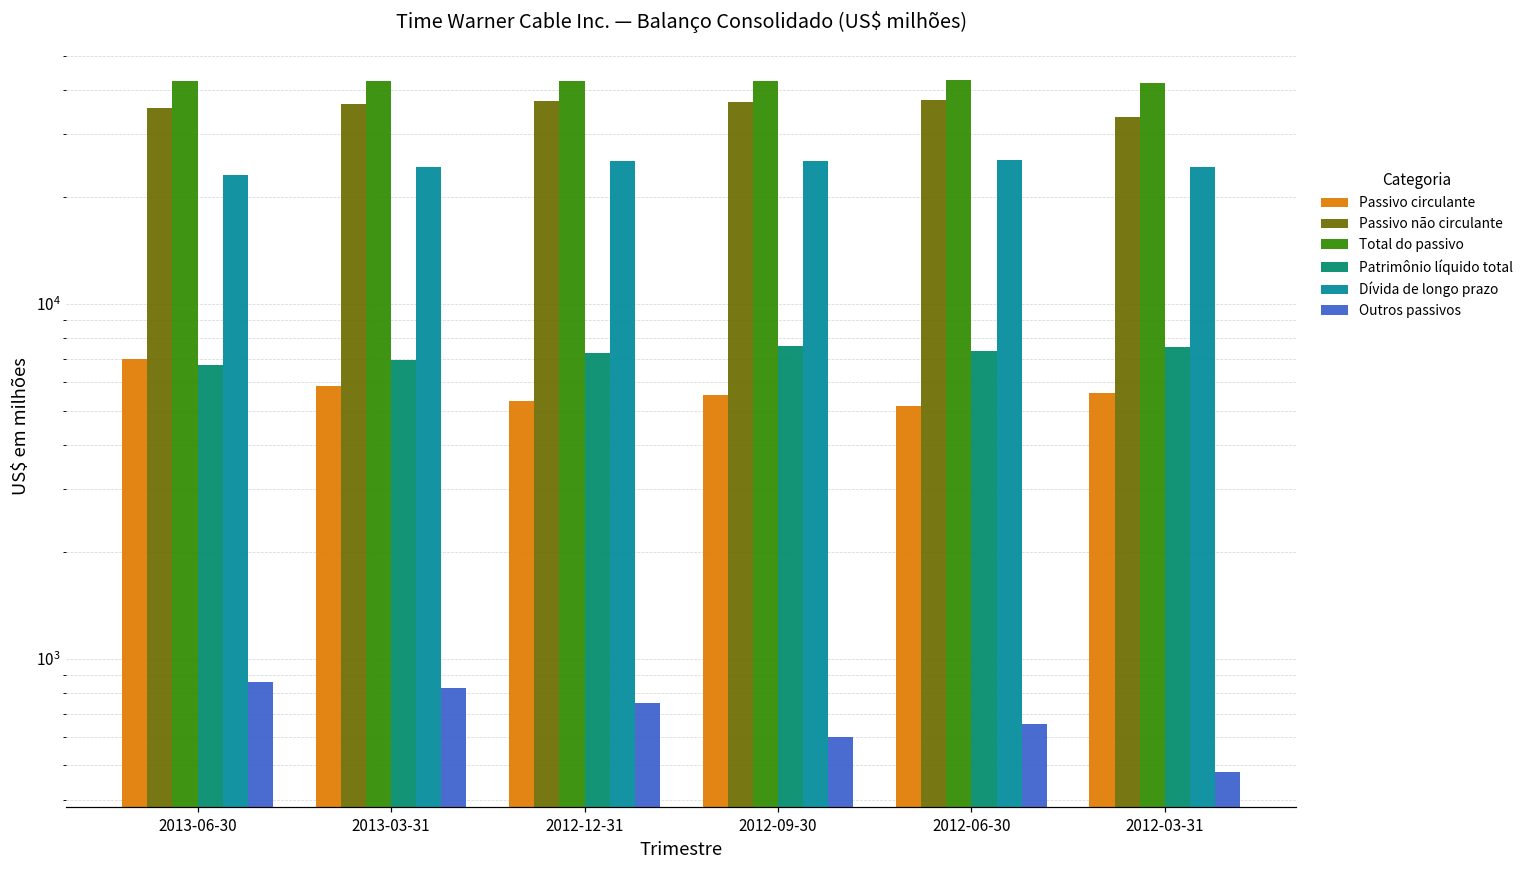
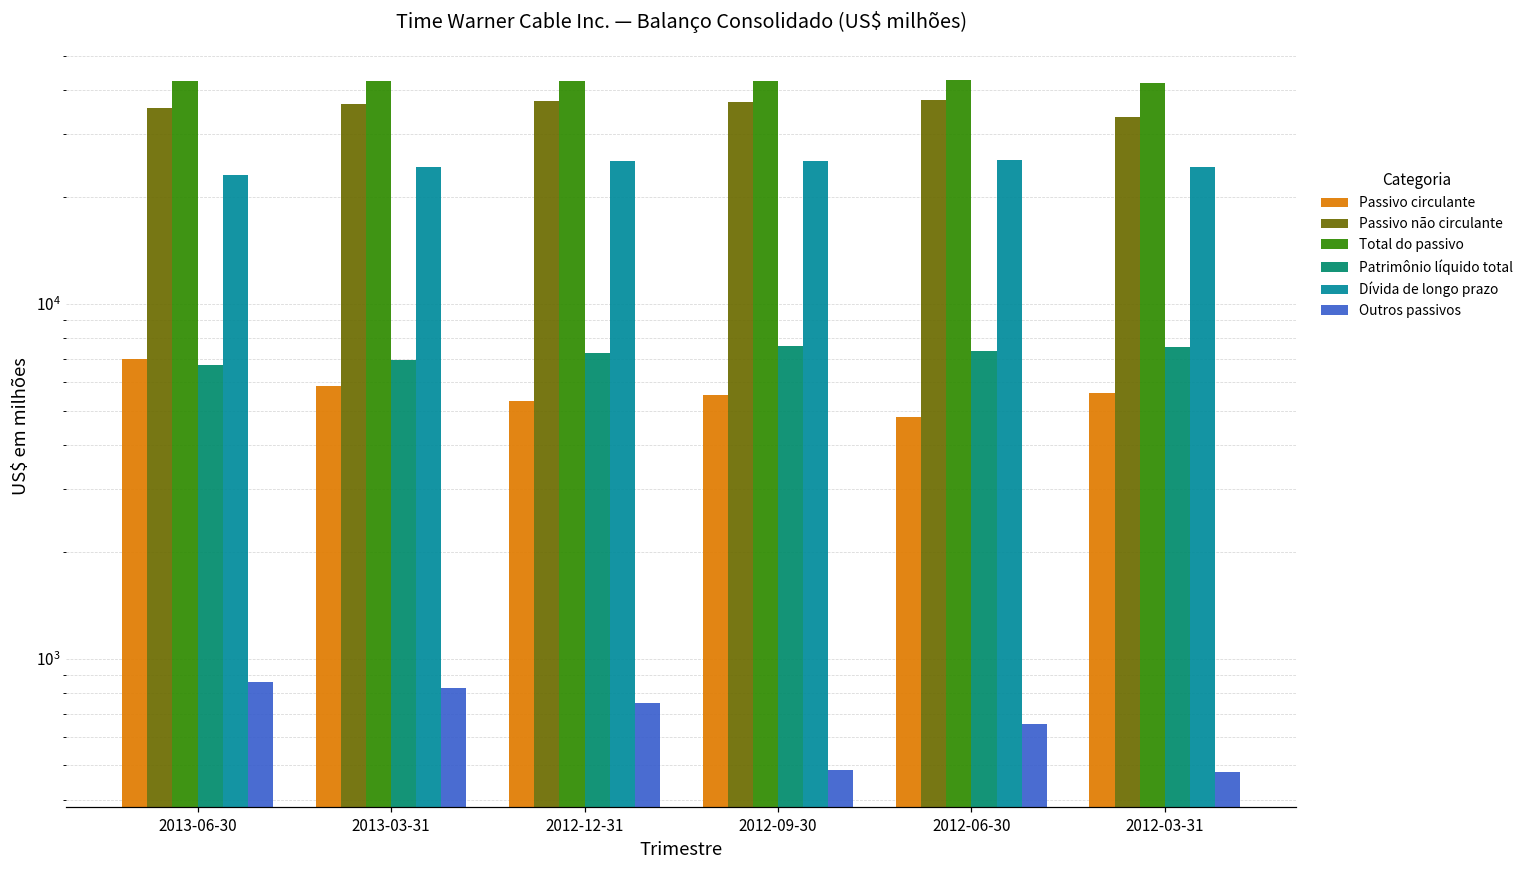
Outros passivos, 2012-09-30: 600 -> 490
Passivo circulante, 2012-06-30: 5200 -> 4800
